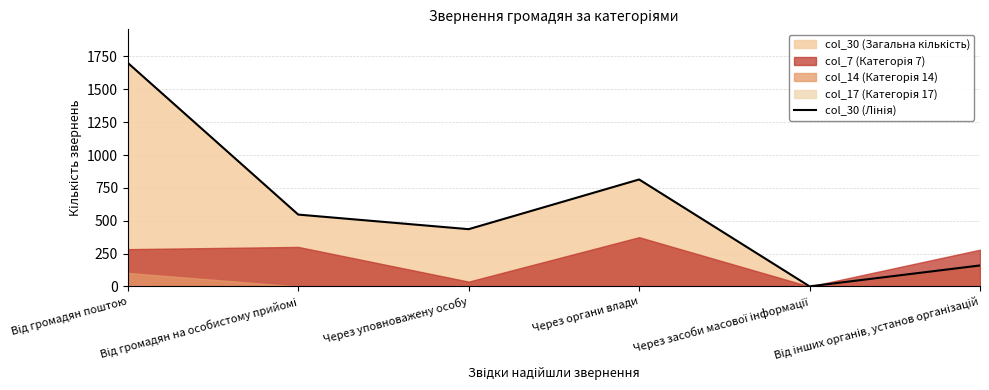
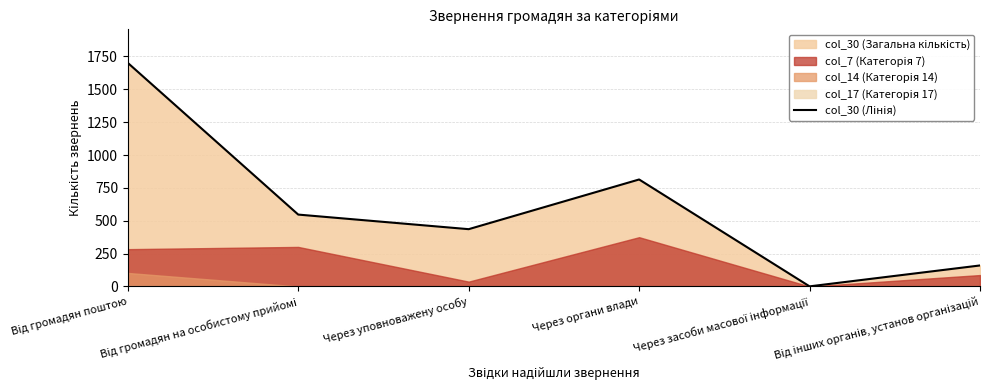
col_7 (Категорія 7), Від інших органів, установ організацій: 280 -> 90
